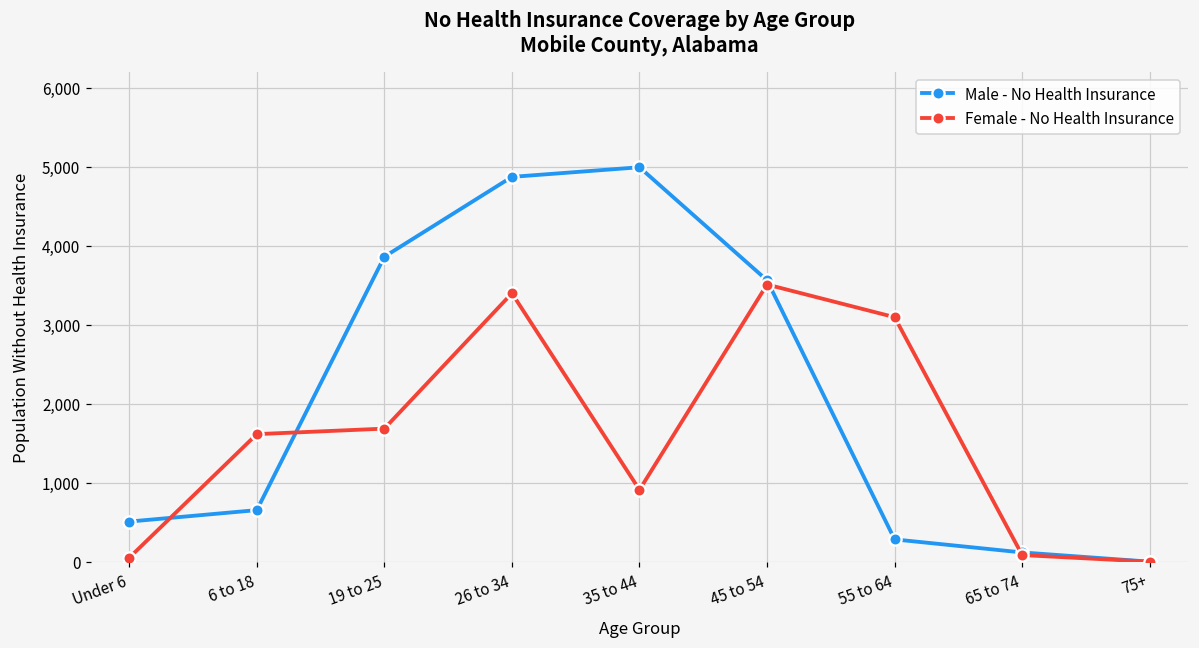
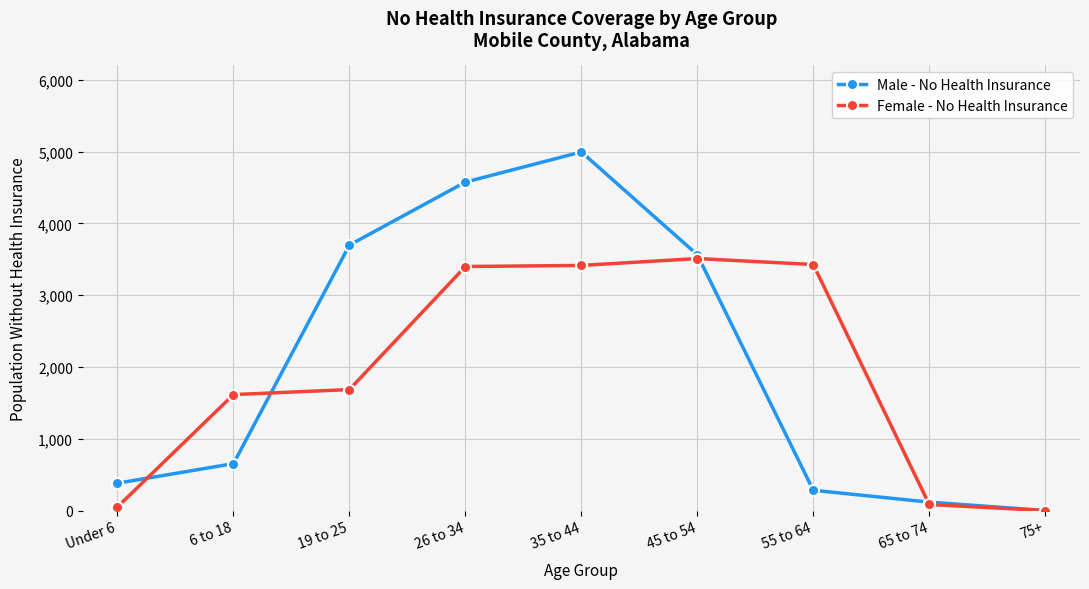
Male - No Health Insurance, Under 6: 500 -> 400
Male - No Health Insurance, 19 to 25: 3,900 -> 3,700
Male - No Health Insurance, 26 to 34: 4,900 -> 4,600
Female - No Health Insurance, 35 to 44: 900 -> 3,400
Female - No Health Insurance, 55 to 64: 3,100 -> 3,400
